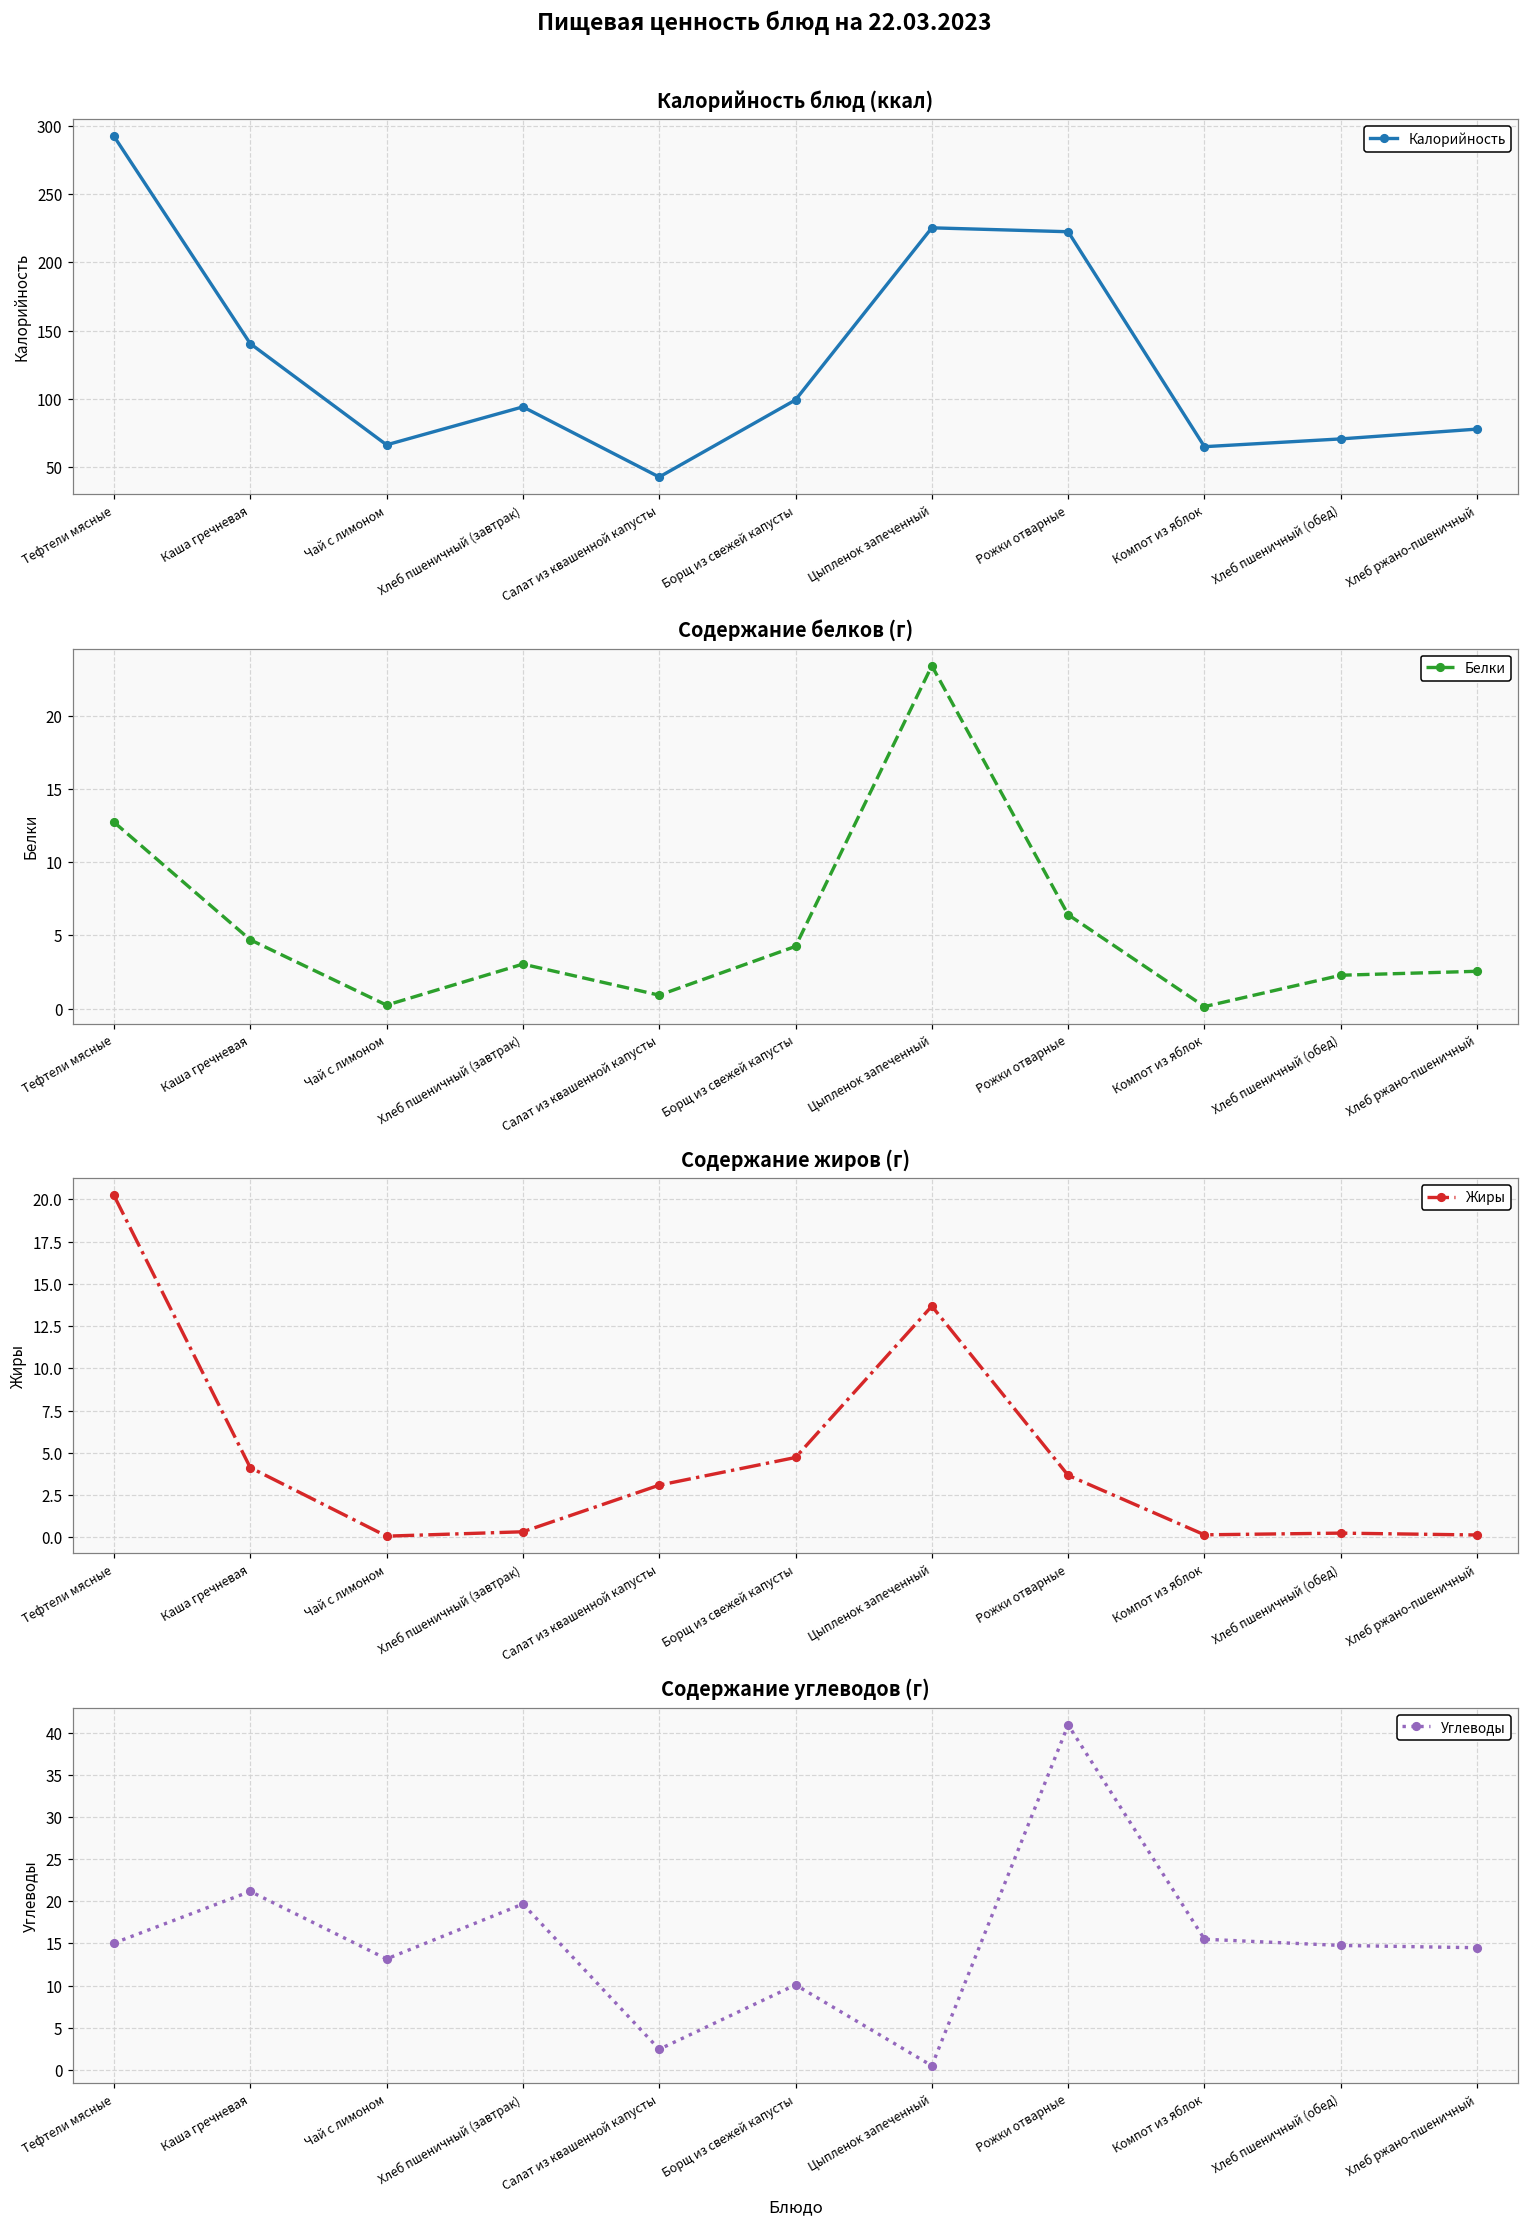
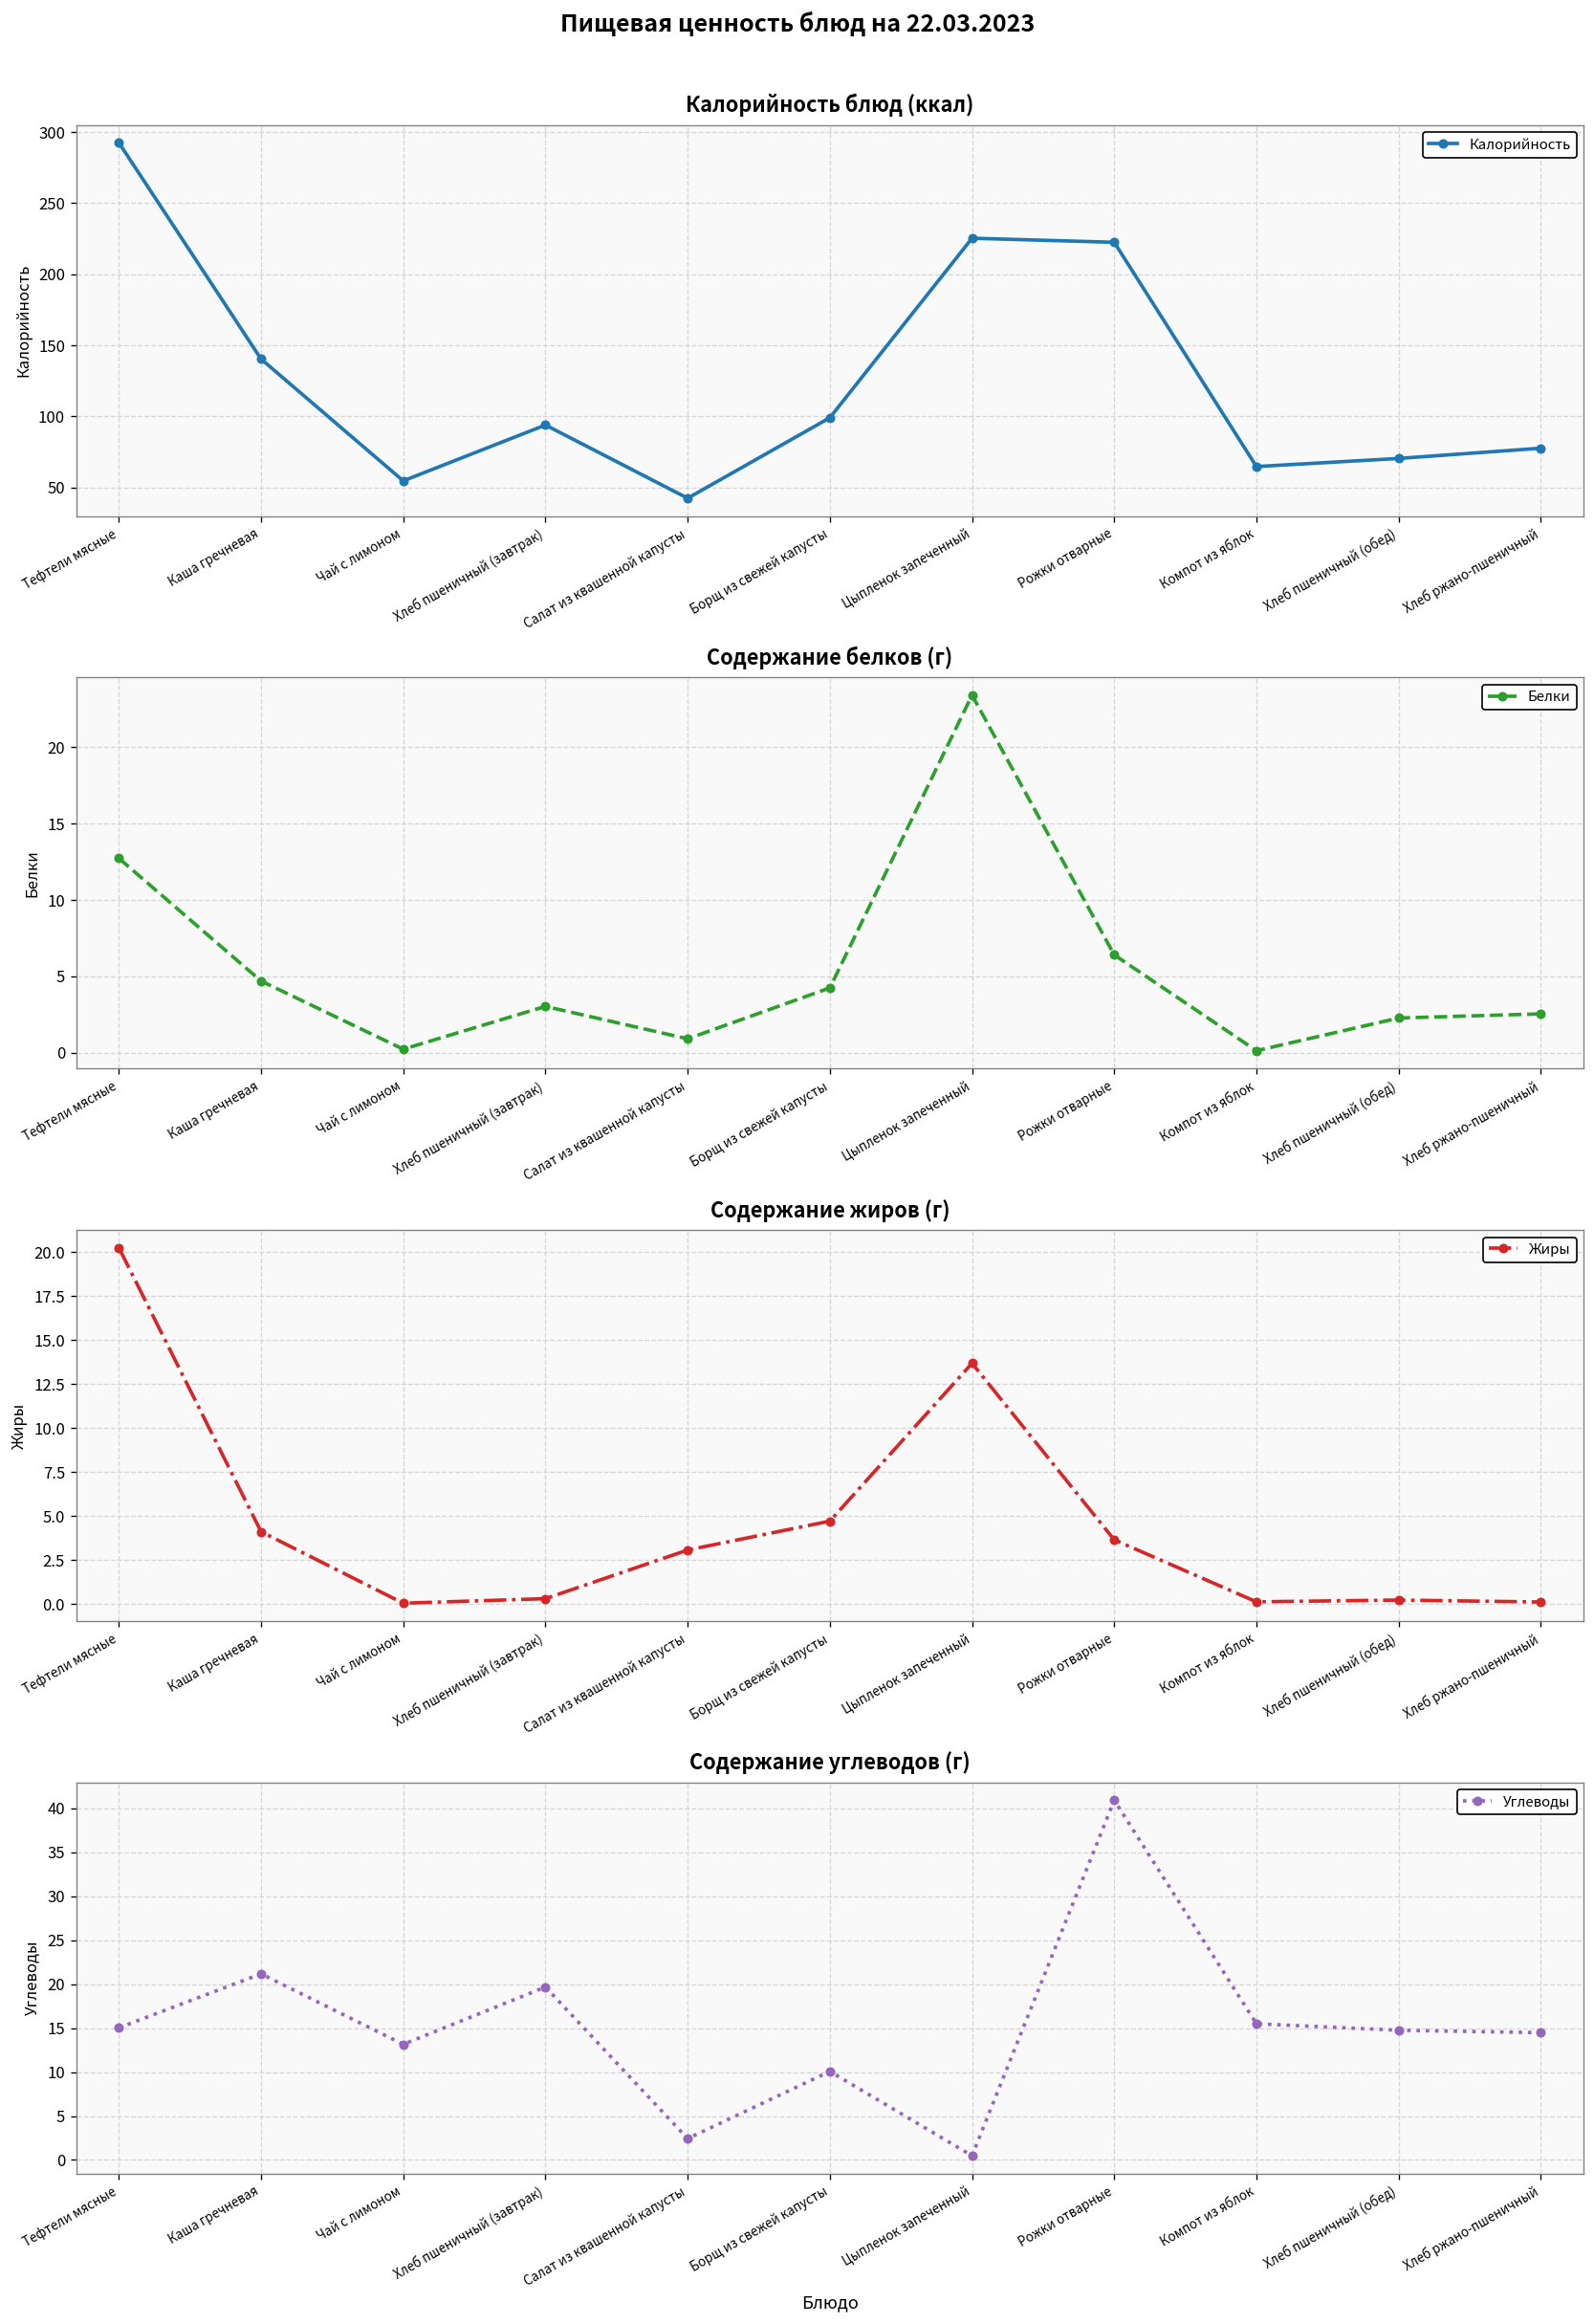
Калорийность блюд (ккал), Чай с лимоном: 66 -> 55
